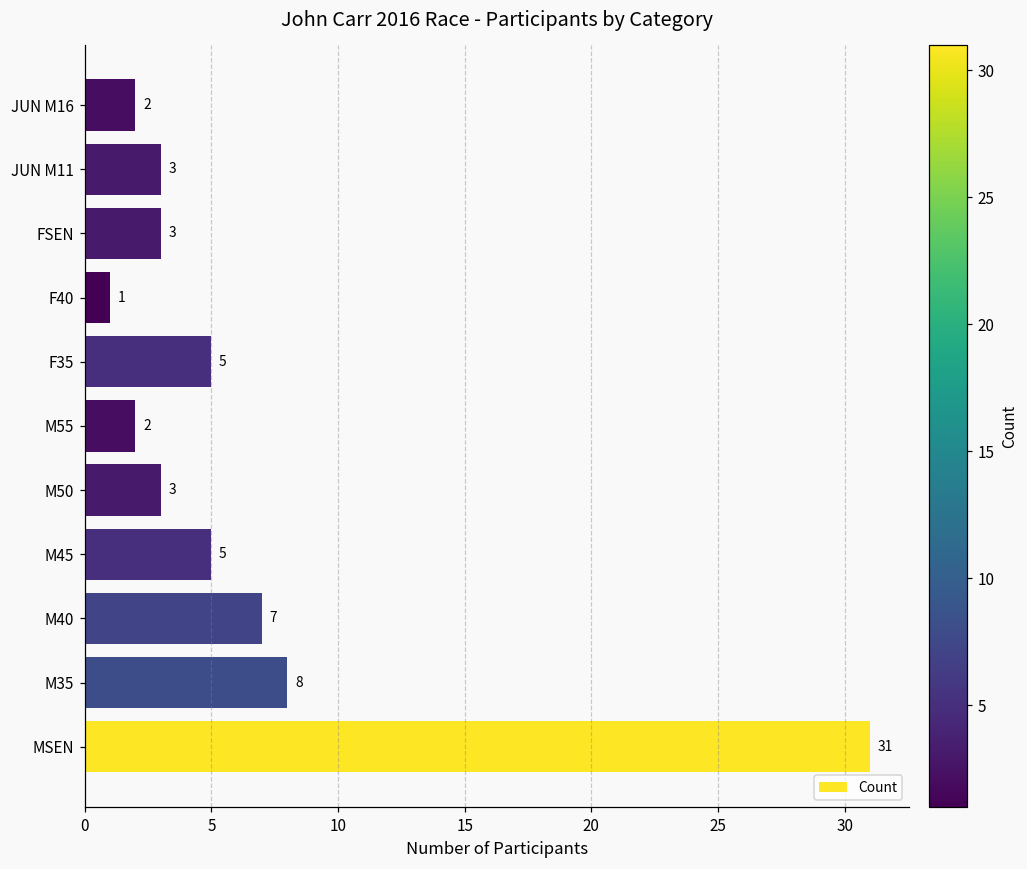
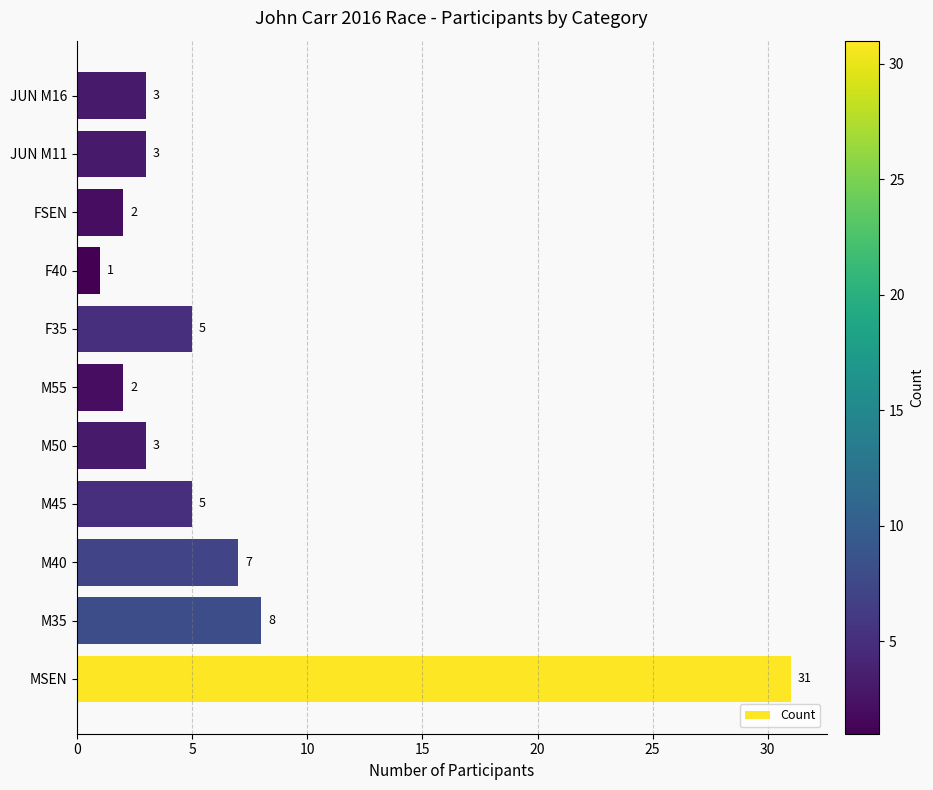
JUN M16: 2 -> 3
FSEN: 3 -> 2
